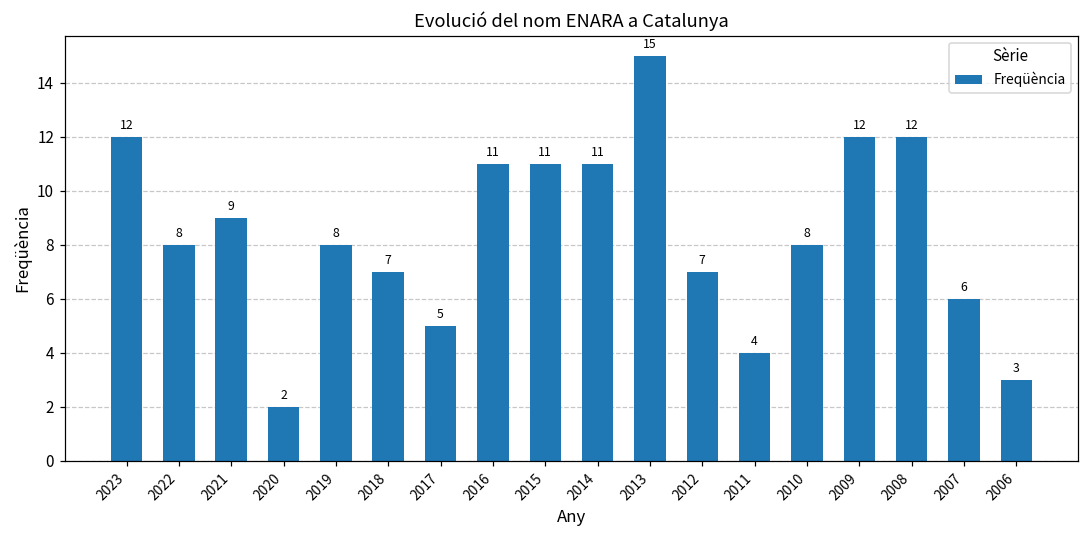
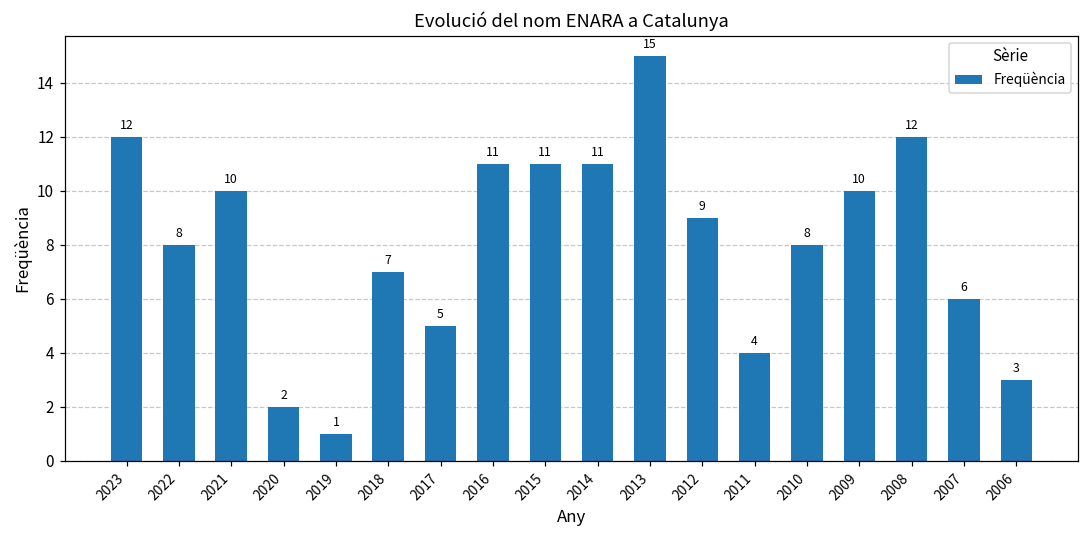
2021: 9 -> 10
2019: 8 -> 1
2012: 7 -> 9
2009: 12 -> 10
